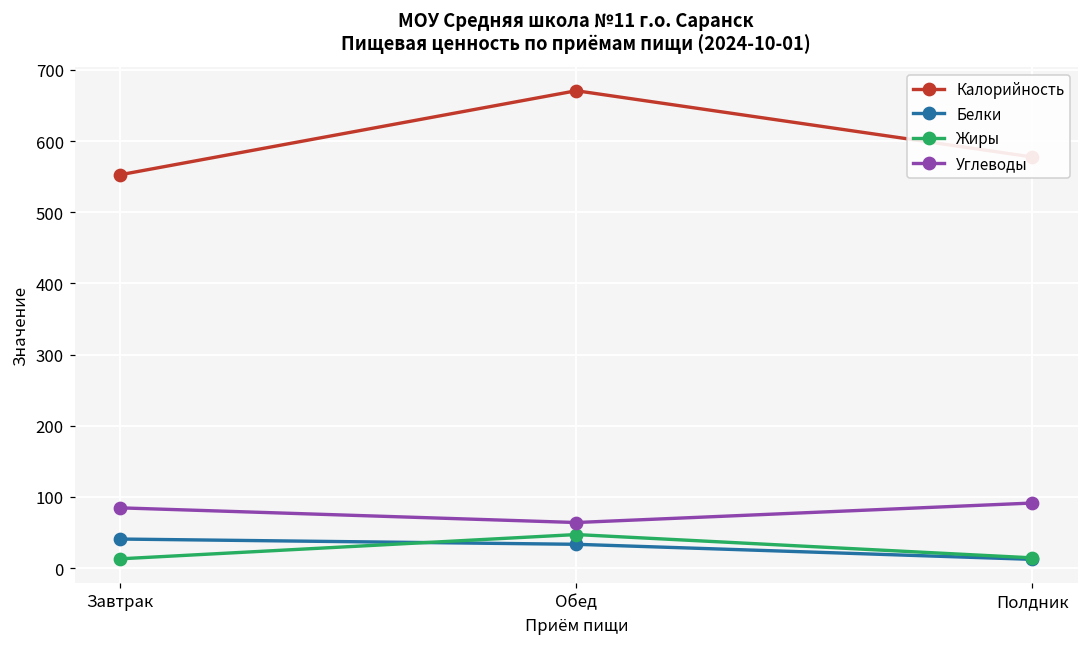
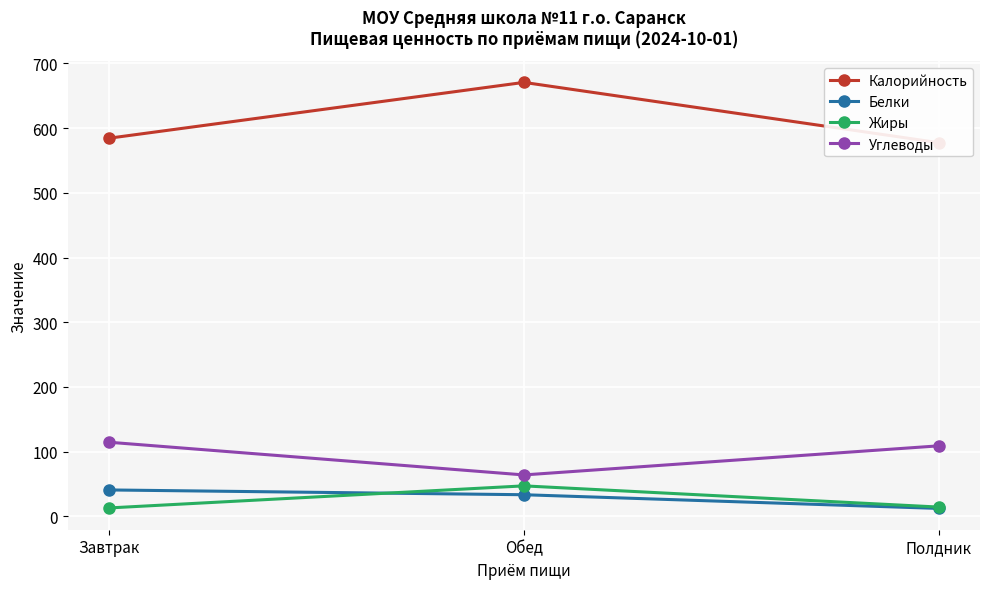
Калорийность, Завтрак: 550 -> 580
Углеводы, Завтрак: 80 -> 110
Углеводы, Полдник: 90 -> 110
